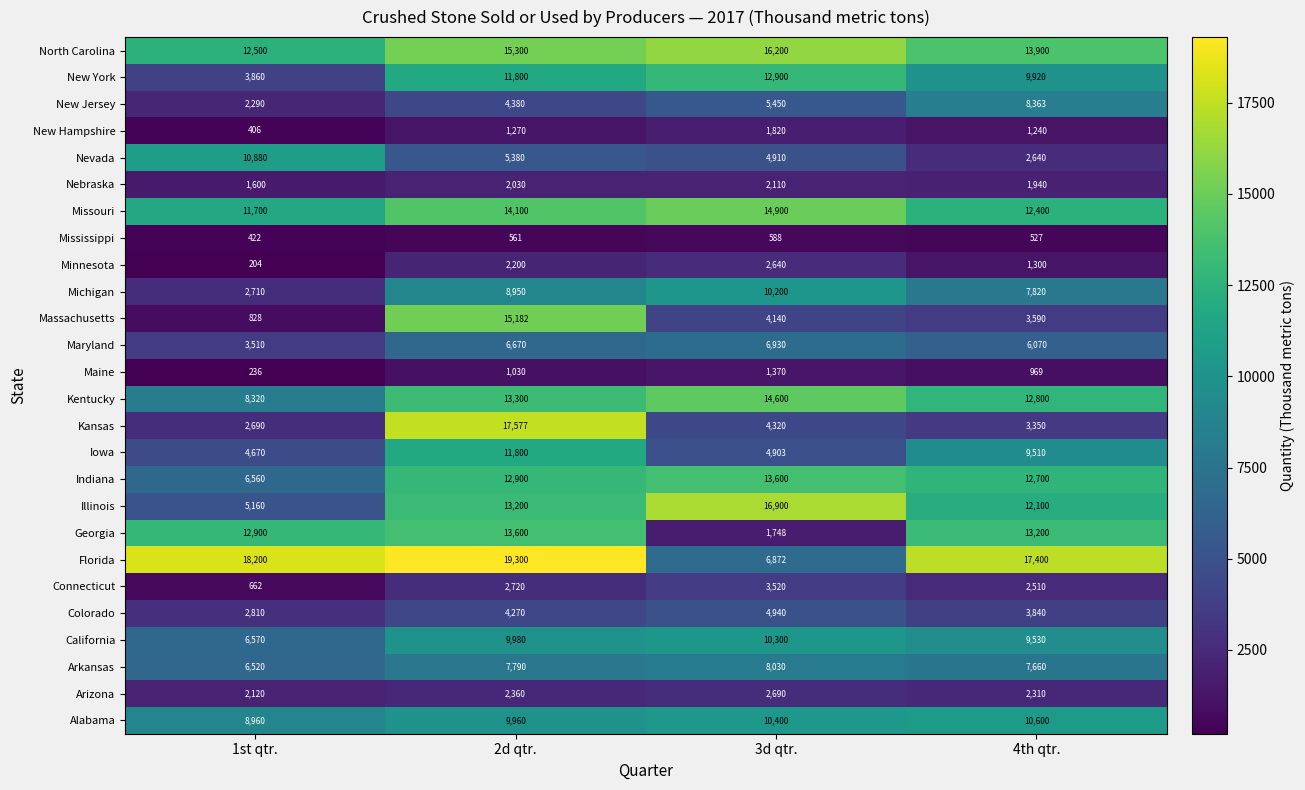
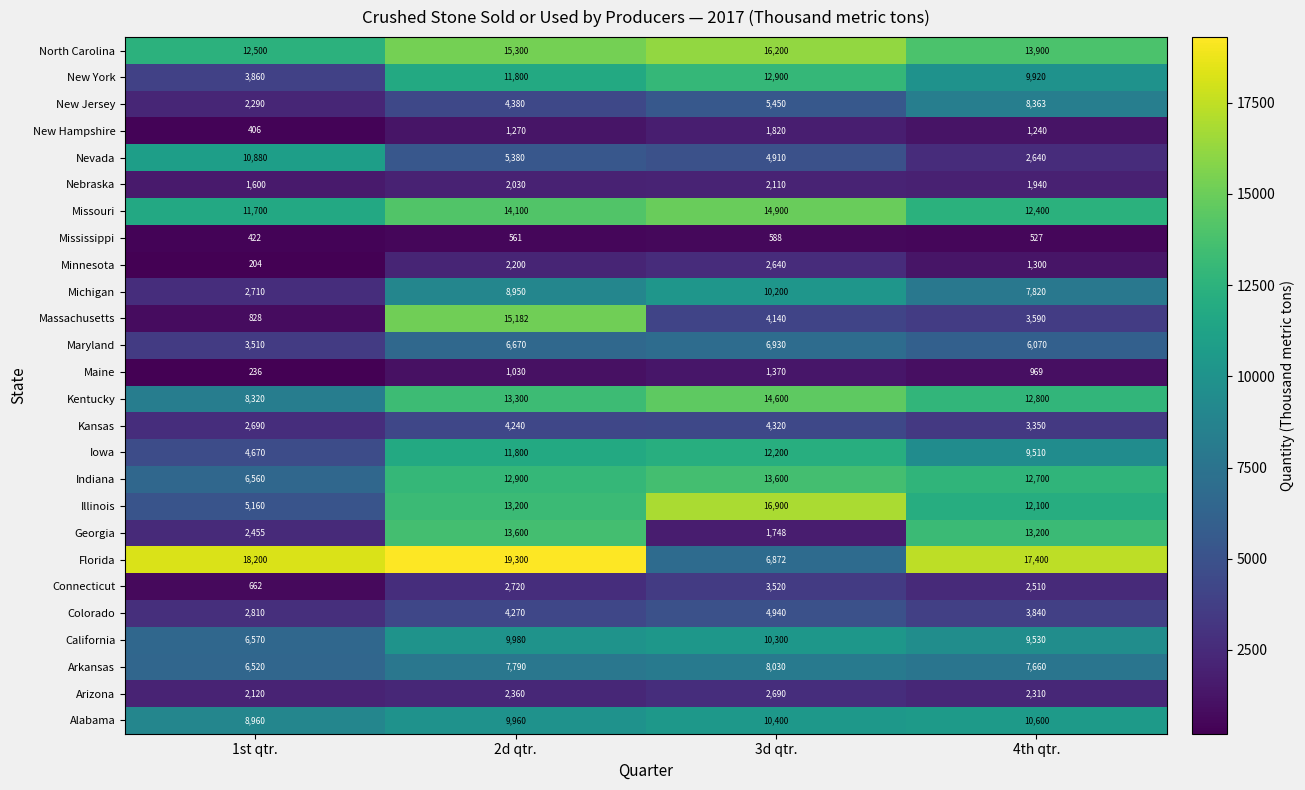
Kansas, 2d qtr.: 17,577 -> 4,240
Iowa, 3d qtr.: 4,903 -> 12,200
Georgia, 1st qtr.: 12,900 -> 2,455
